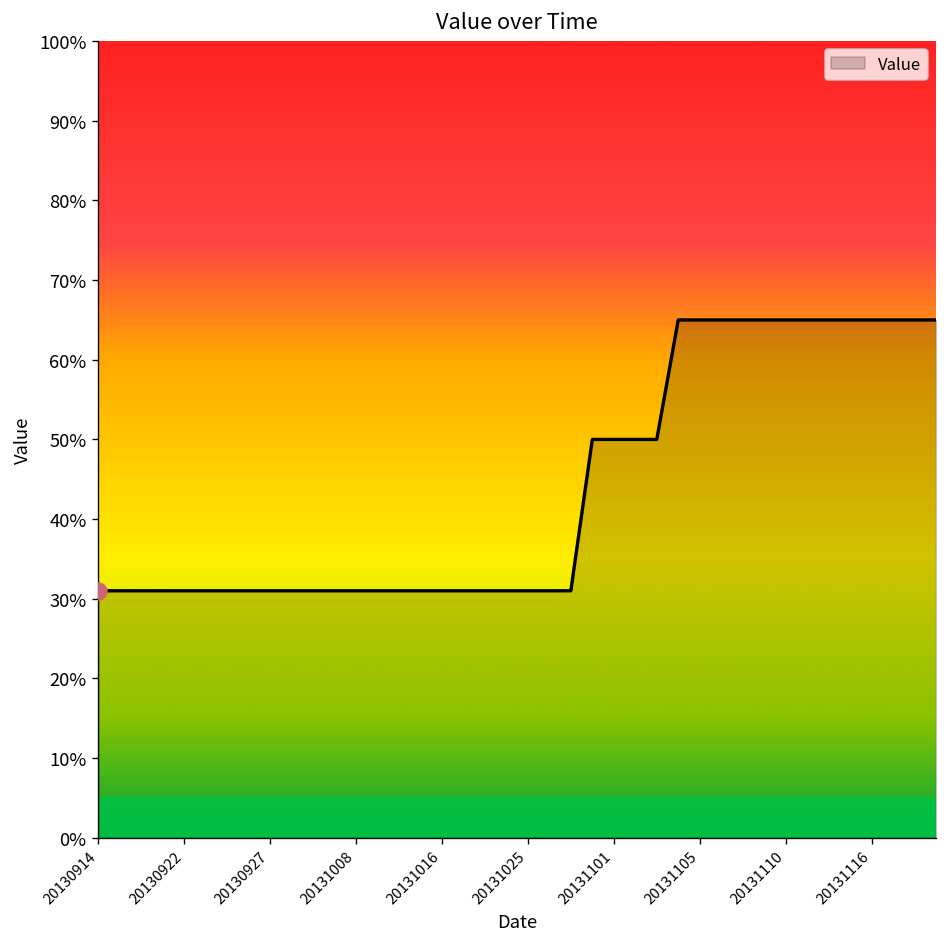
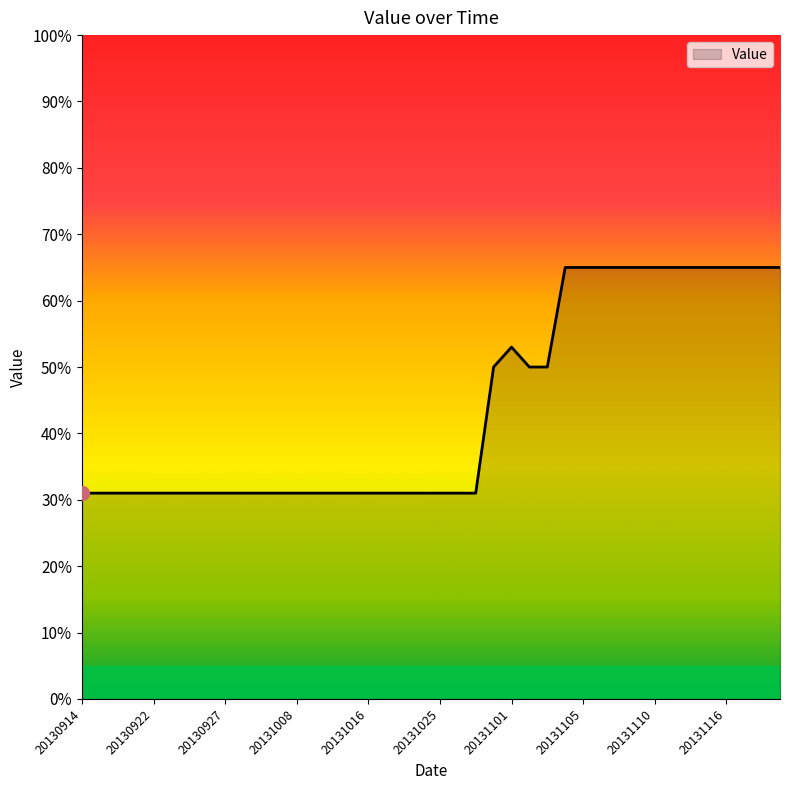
Value, 20131101: 50% -> 53%
